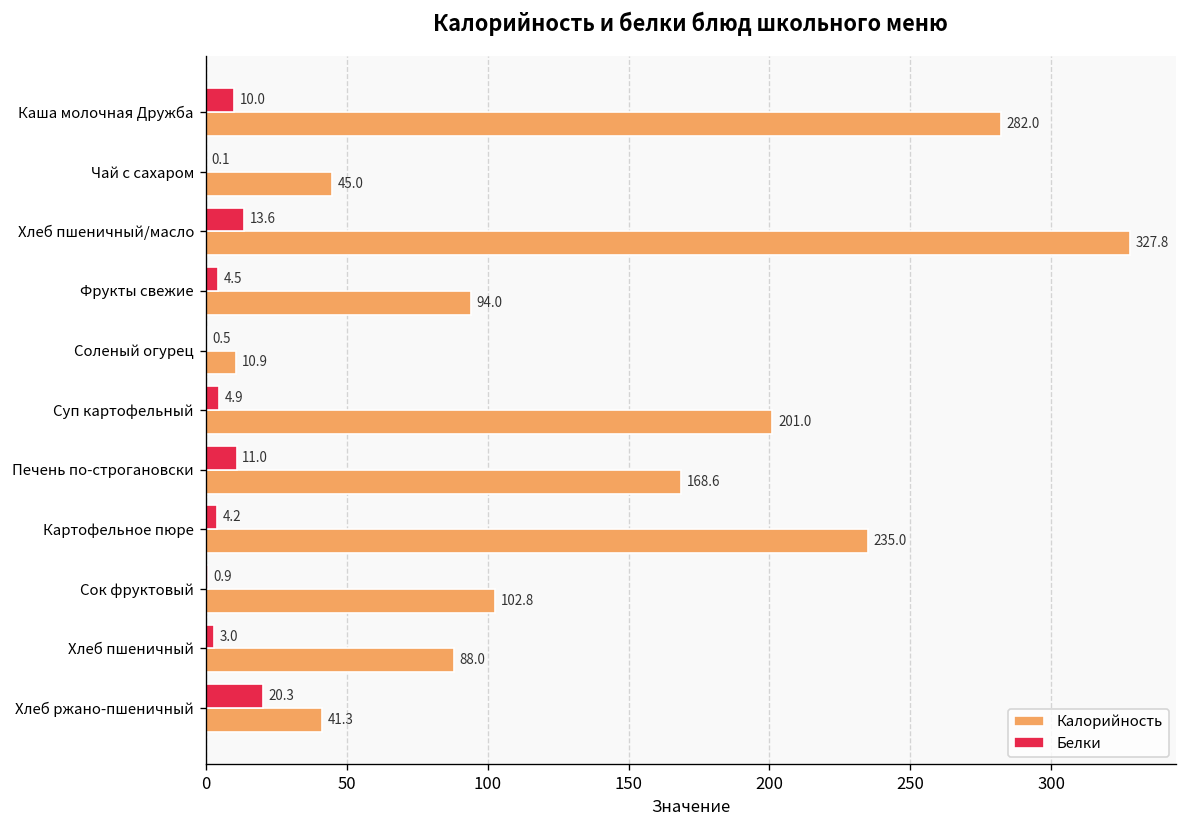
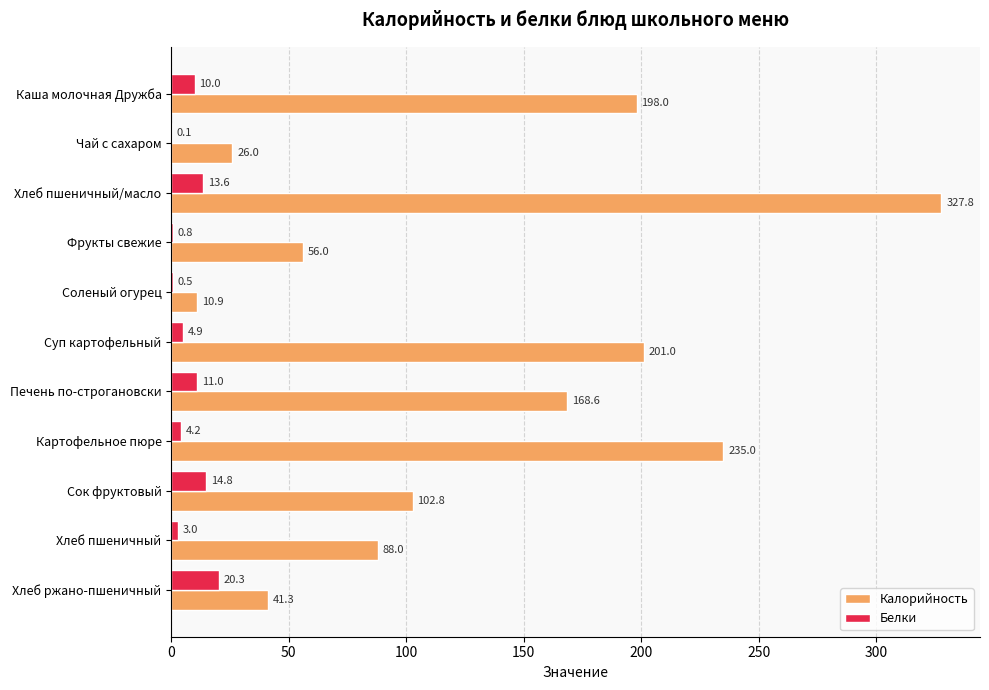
Калорийность, Каша молочная Дружба: 282.0 -> 198.0
Калорийность, Чай с сахаром: 45.0 -> 26.0
Белки, Фрукты свежие: 4.5 -> 0.8
Калорийность, Фрукты свежие: 94.0 -> 56.0
Белки, Сок фруктовый: 0.9 -> 14.8
